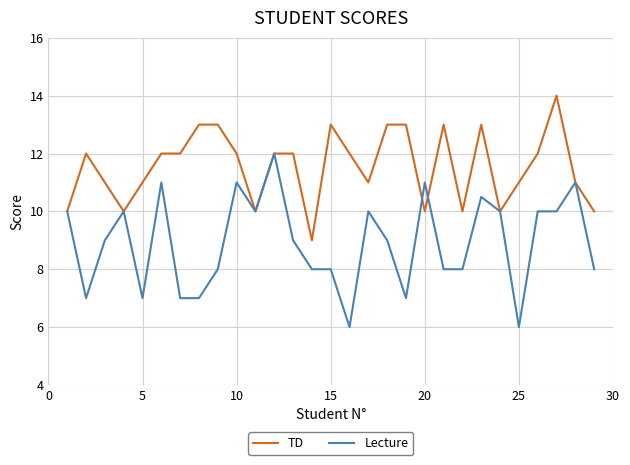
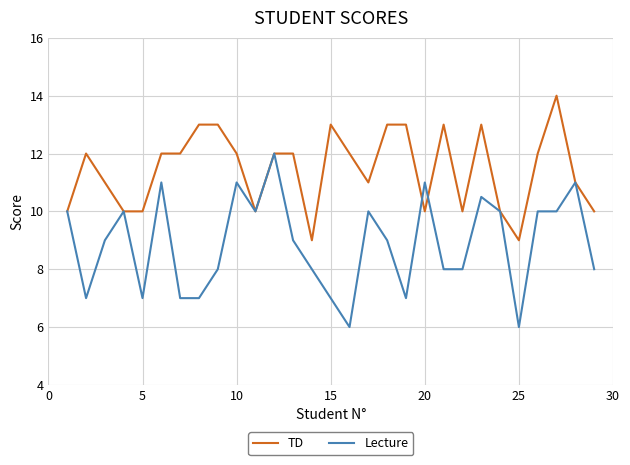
TD, 5: 11 -> 10
Lecture, 15: 8 -> 7
TD, 25: 11 -> 9
